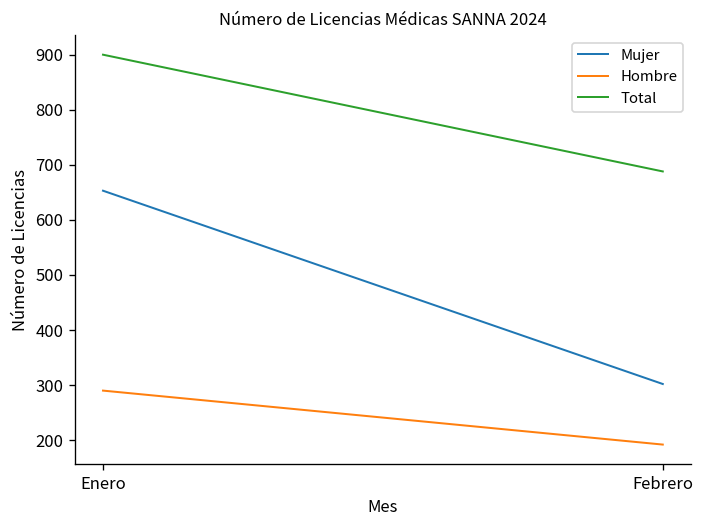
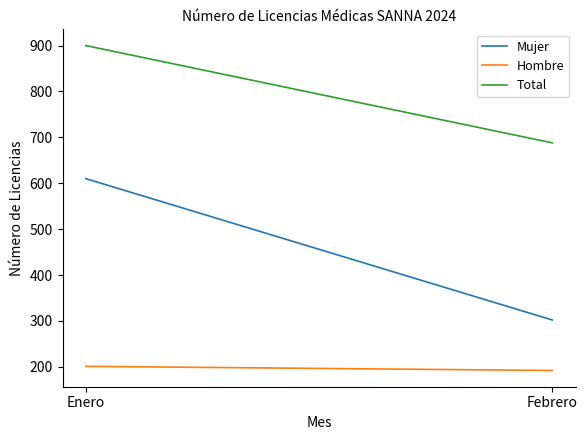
Mujer, Enero: 650 -> 610
Hombre, Enero: 290 -> 200
